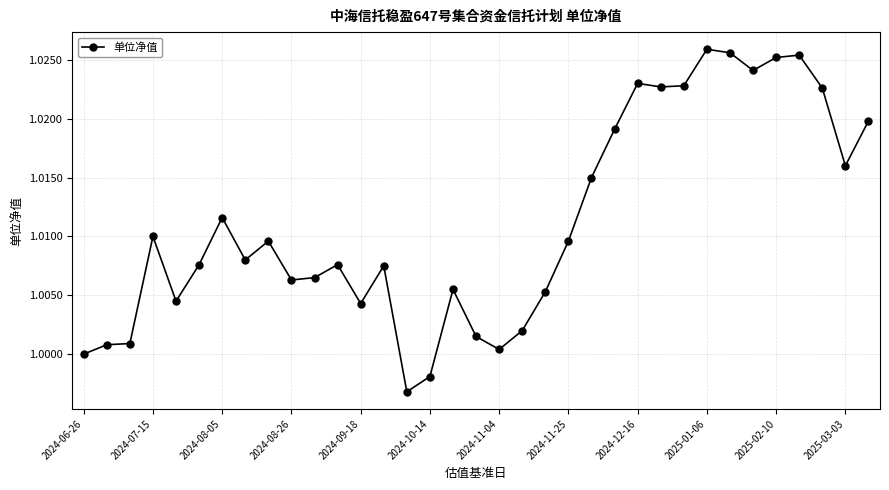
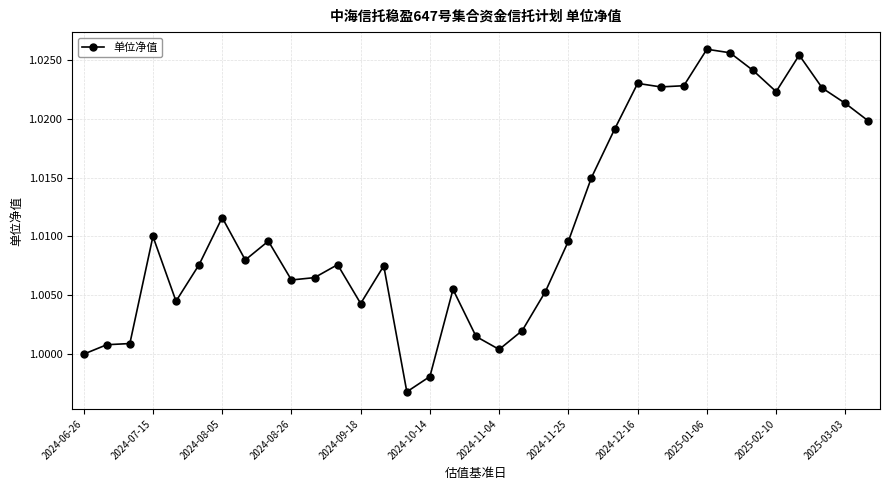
2025-02-10: 1.0252 -> 1.0223
2025-03-03: 1.0160 -> 1.0213
